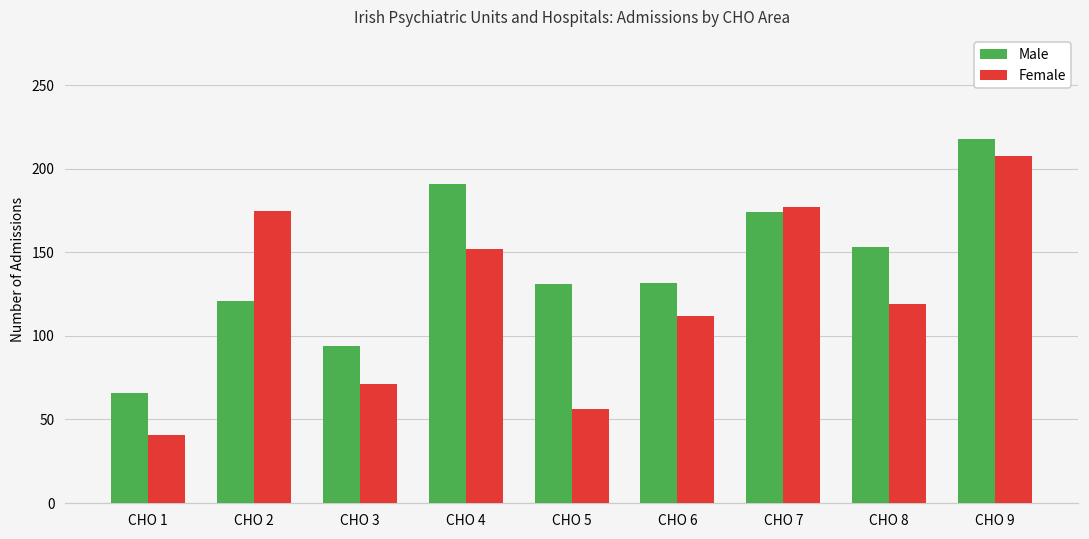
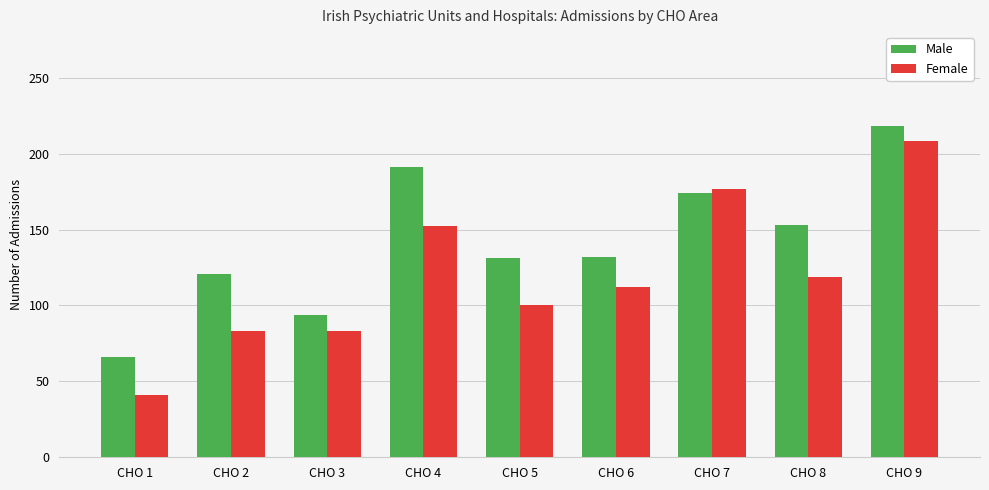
Female, CHO 2: 175 -> 83
Female, CHO 3: 71 -> 83
Female, CHO 5: 56 -> 100
